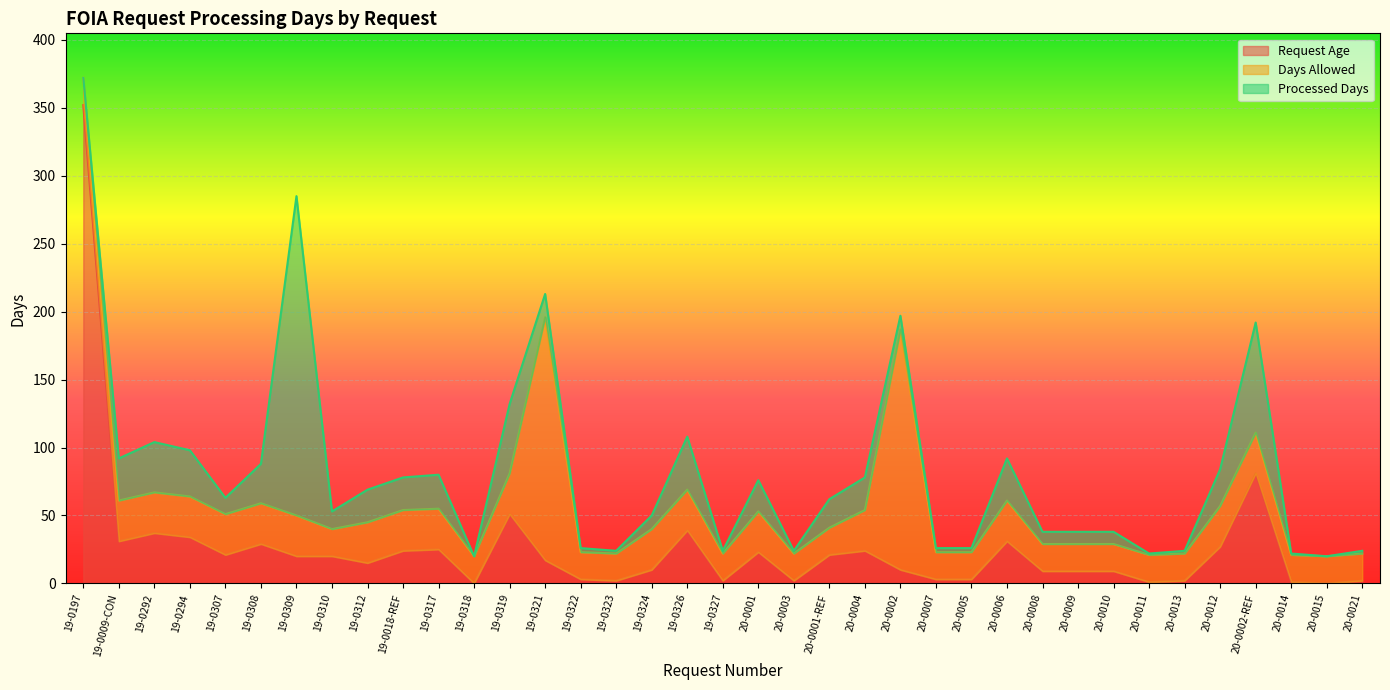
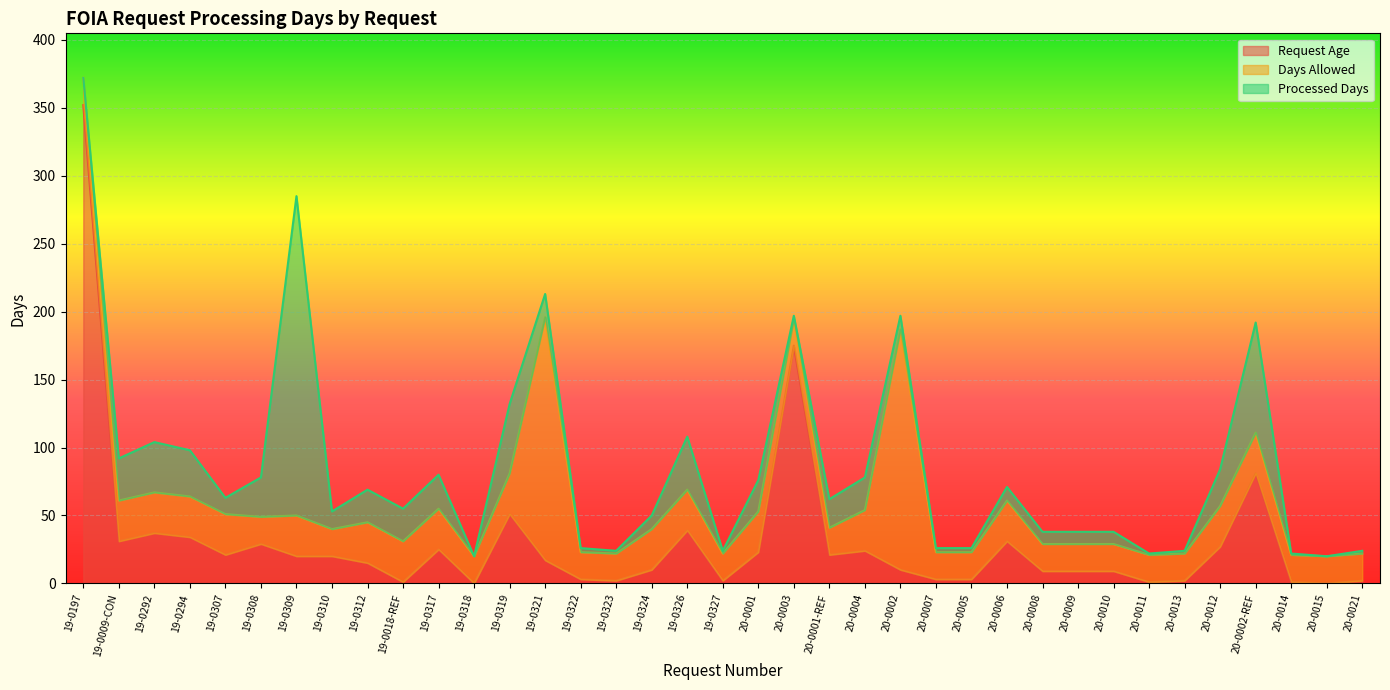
Days Allowed, 19-0308: 30 -> 20
Request Age, 19-0018-REF: 24 -> 1
Request Age, 20-0003: 2 -> 175
Processed Days, 20-0006: 31 -> 10
